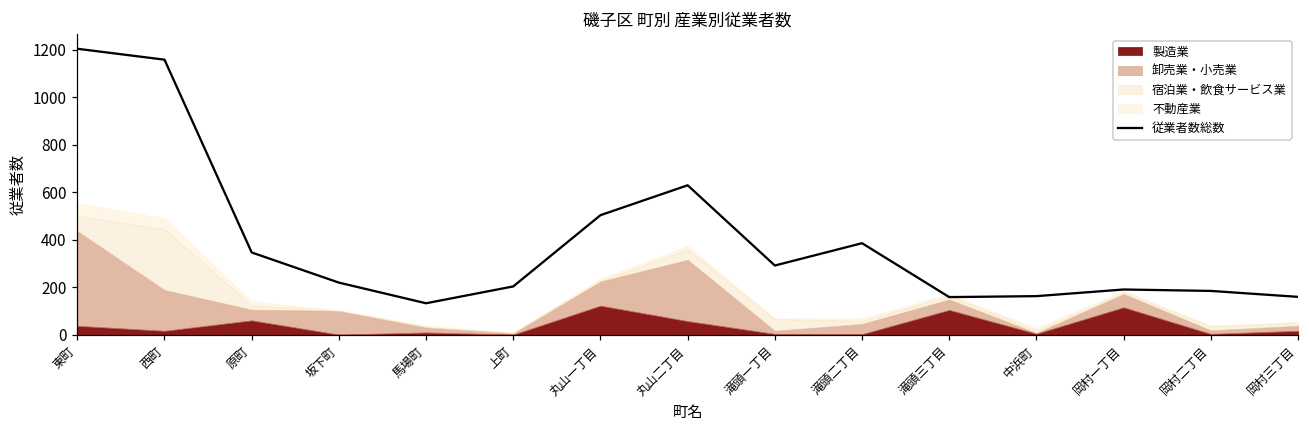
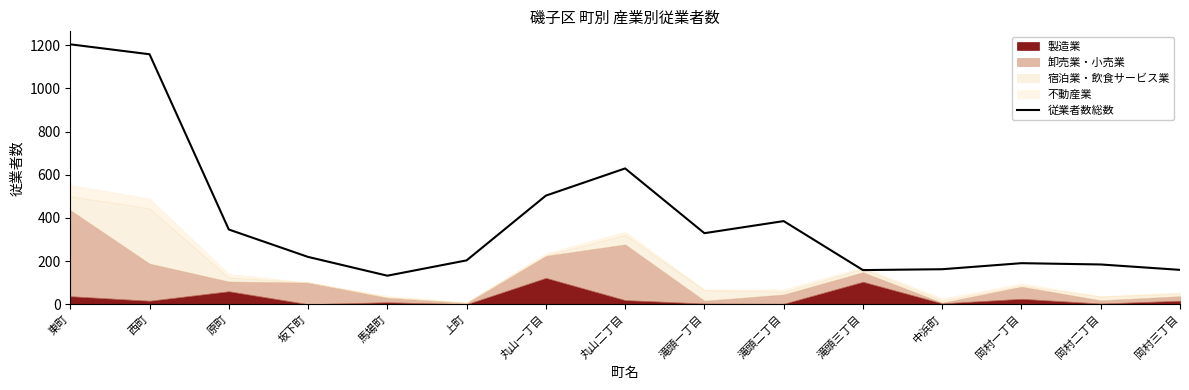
製造業, 丸山二丁目: 60 -> 20
従業者数総数, 滝頭一丁目: 290 -> 330
製造業, 岡村一丁目: 120 -> 30
